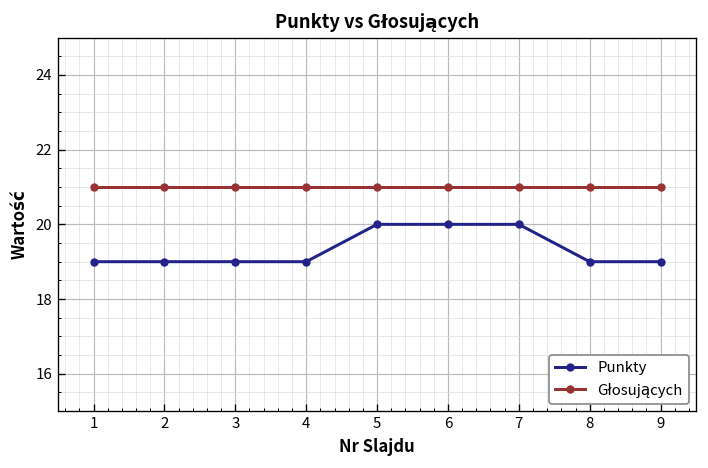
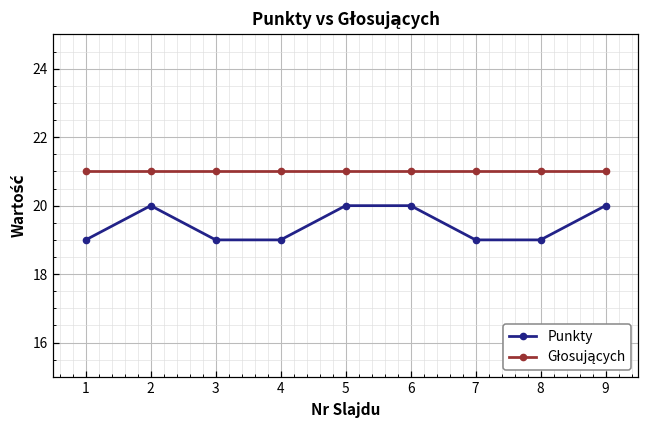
Punkty, 2: 19 -> 20
Punkty, 7: 20 -> 19
Punkty, 9: 19 -> 20
